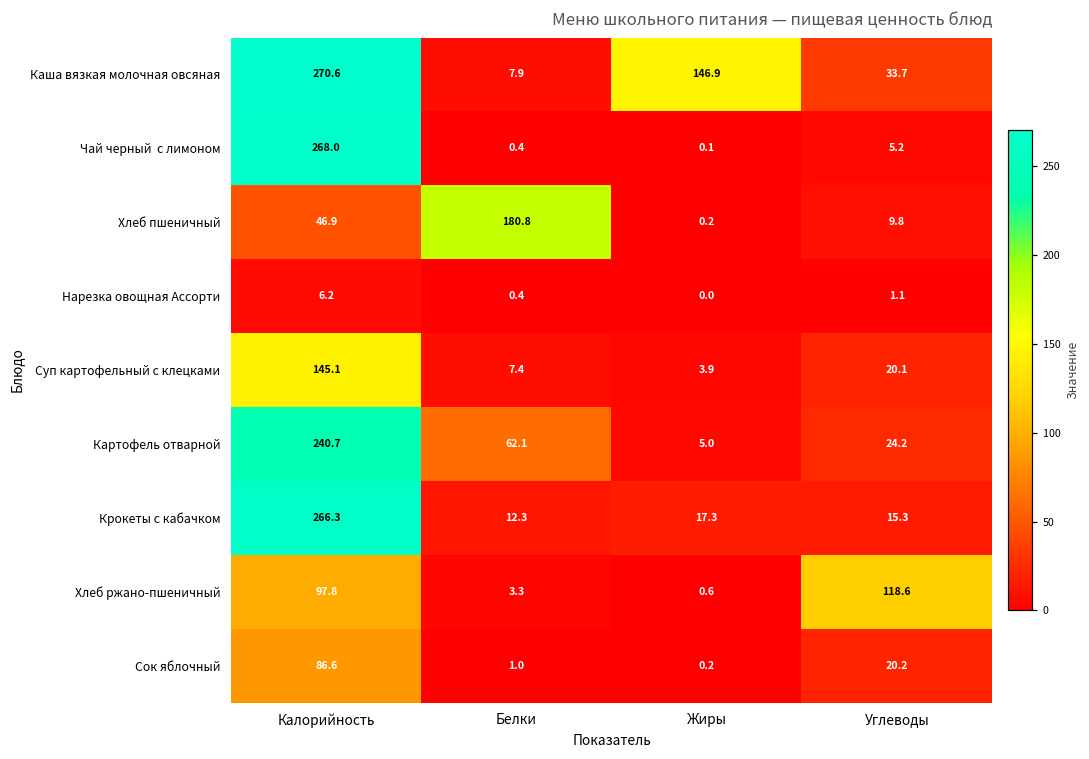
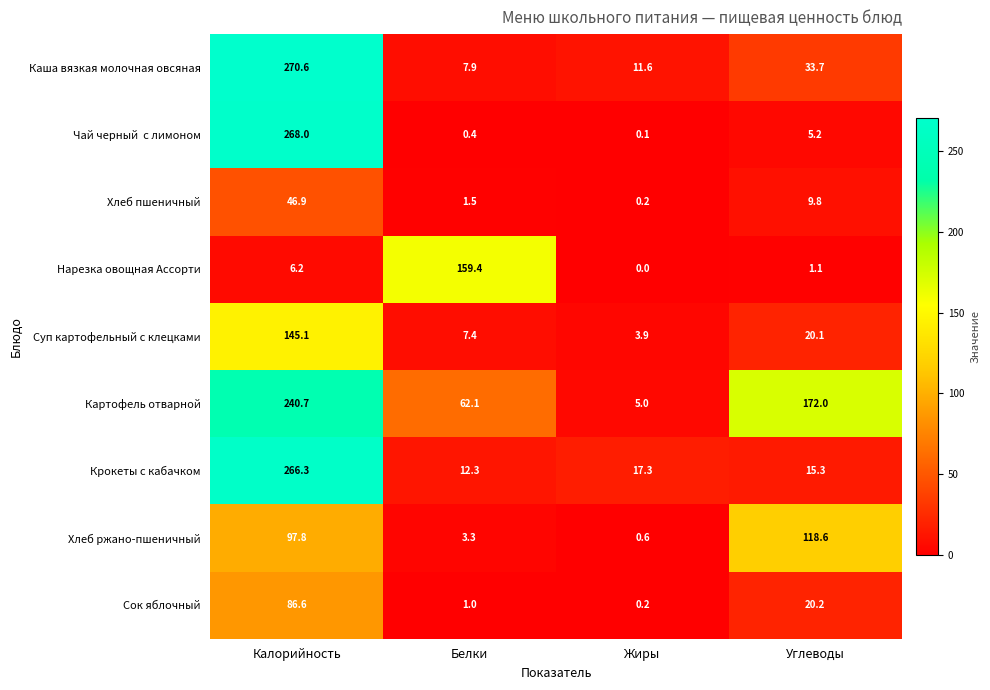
Каша вязкая молочная овсяная, Жиры: 146.9 -> 11.6
Хлеб пшеничный, Белки: 180.8 -> 1.5
Нарезка овощная Ассорти, Белки: 0.4 -> 159.4
Картофель отварной, Углеводы: 24.2 -> 172.0
